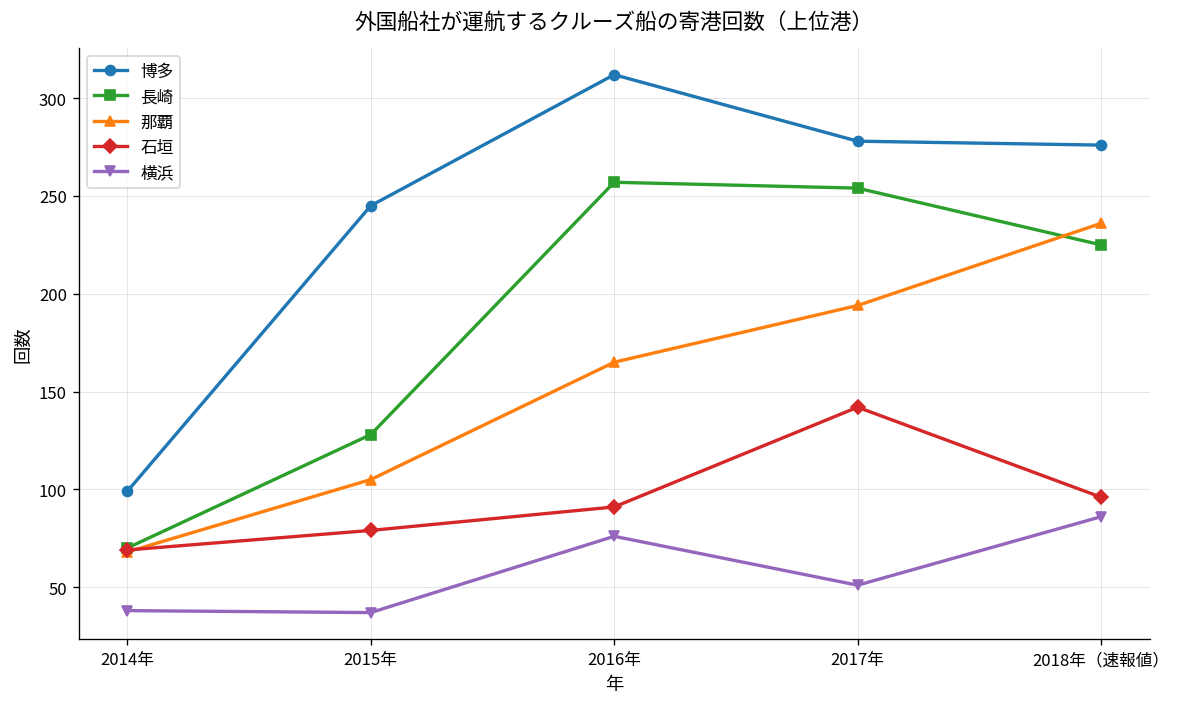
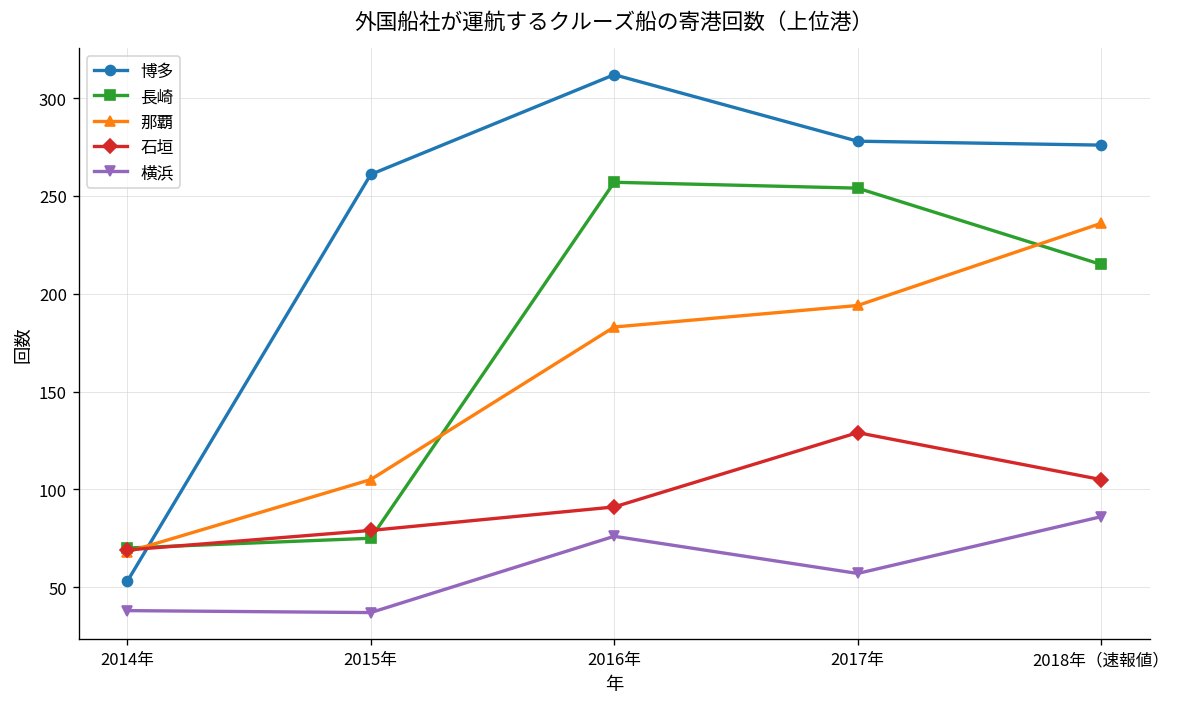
博多, 2014年: 99 -> 53
博多, 2015年: 245 -> 261
長崎, 2015年: 128 -> 75
那覇, 2016年: 165 -> 183
石垣, 2017年: 142 -> 129
横浜, 2017年: 51 -> 57
長崎, 2018年（速報値）: 225 -> 215
石垣, 2018年（速報値）: 96 -> 105
